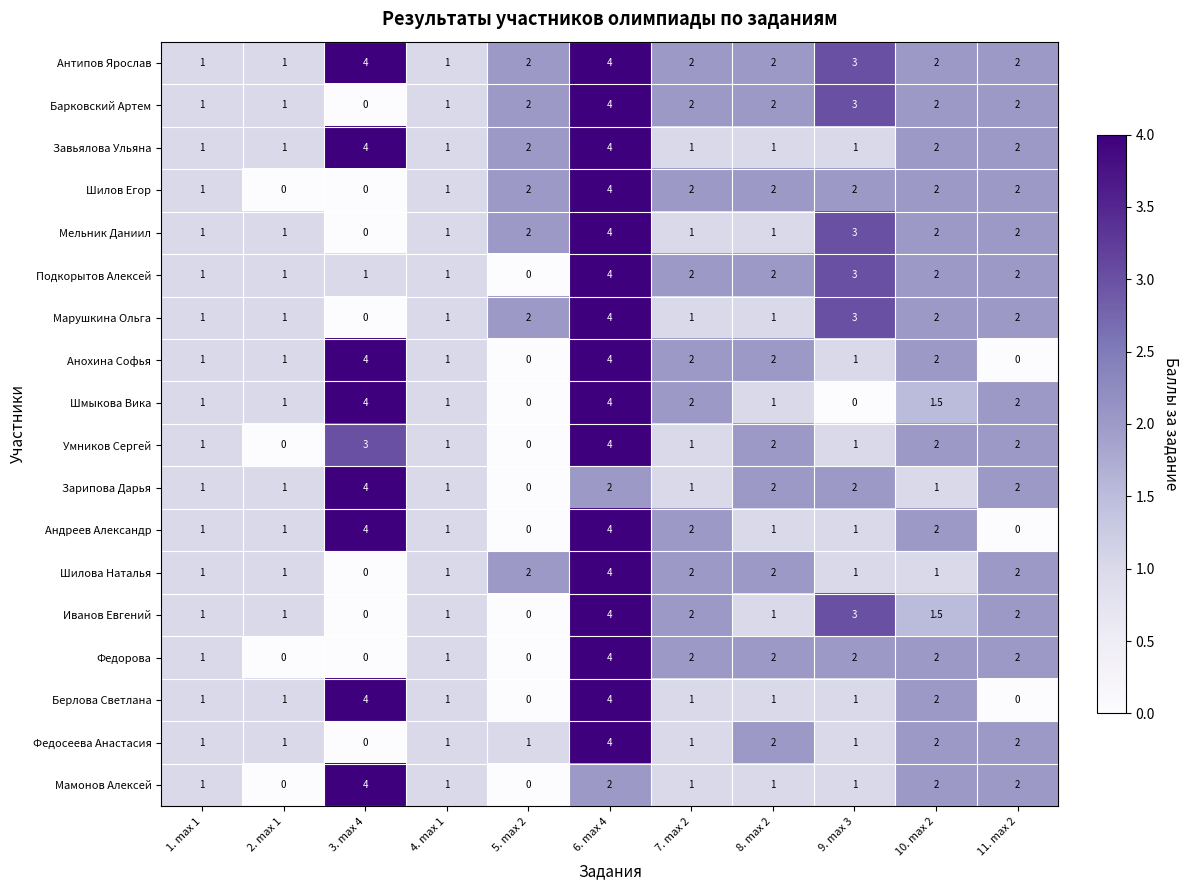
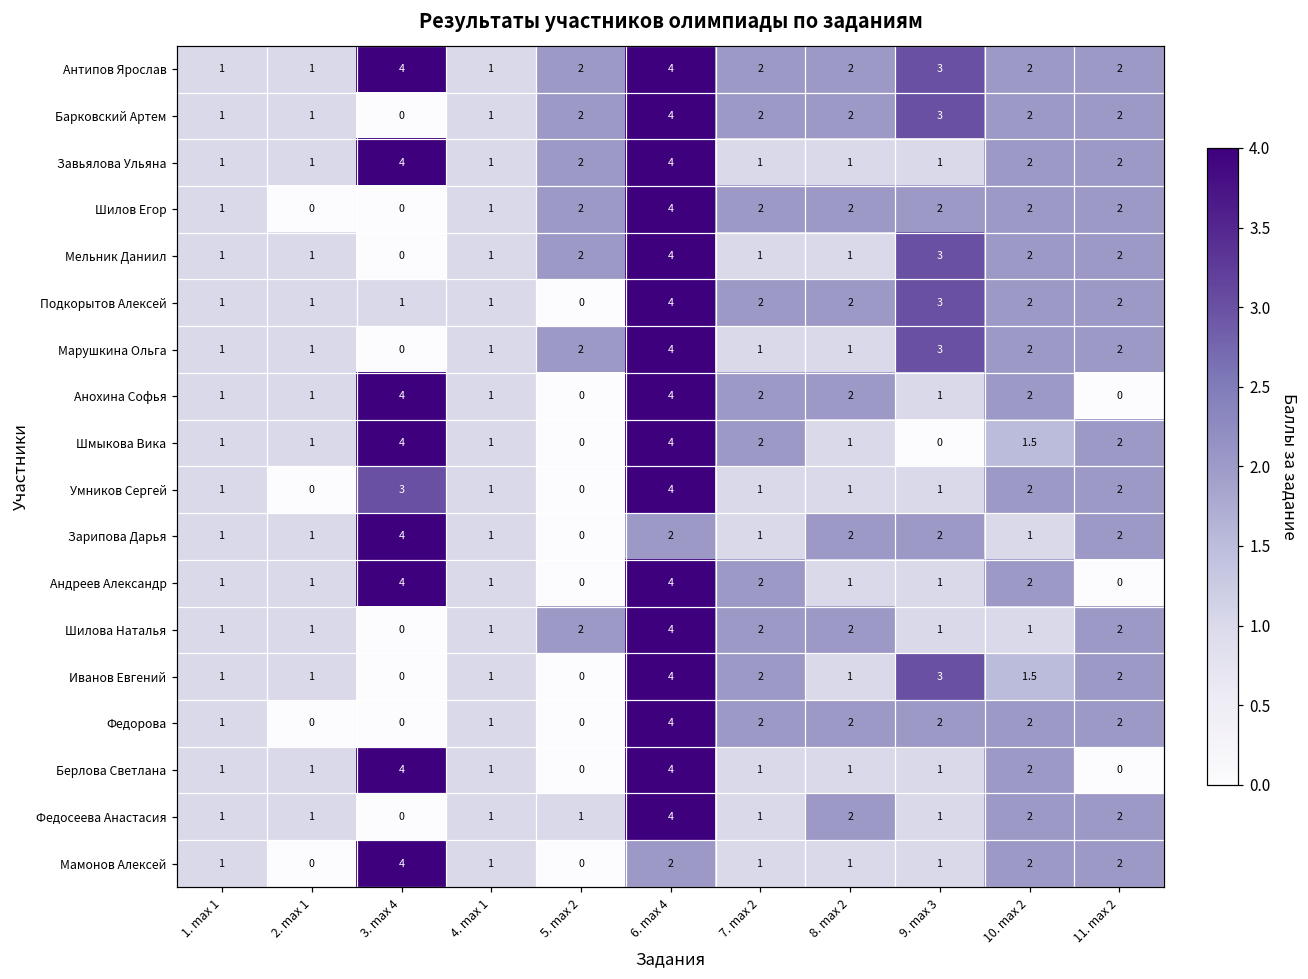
Умников Сергей, 8. max 2: 2 -> 1
